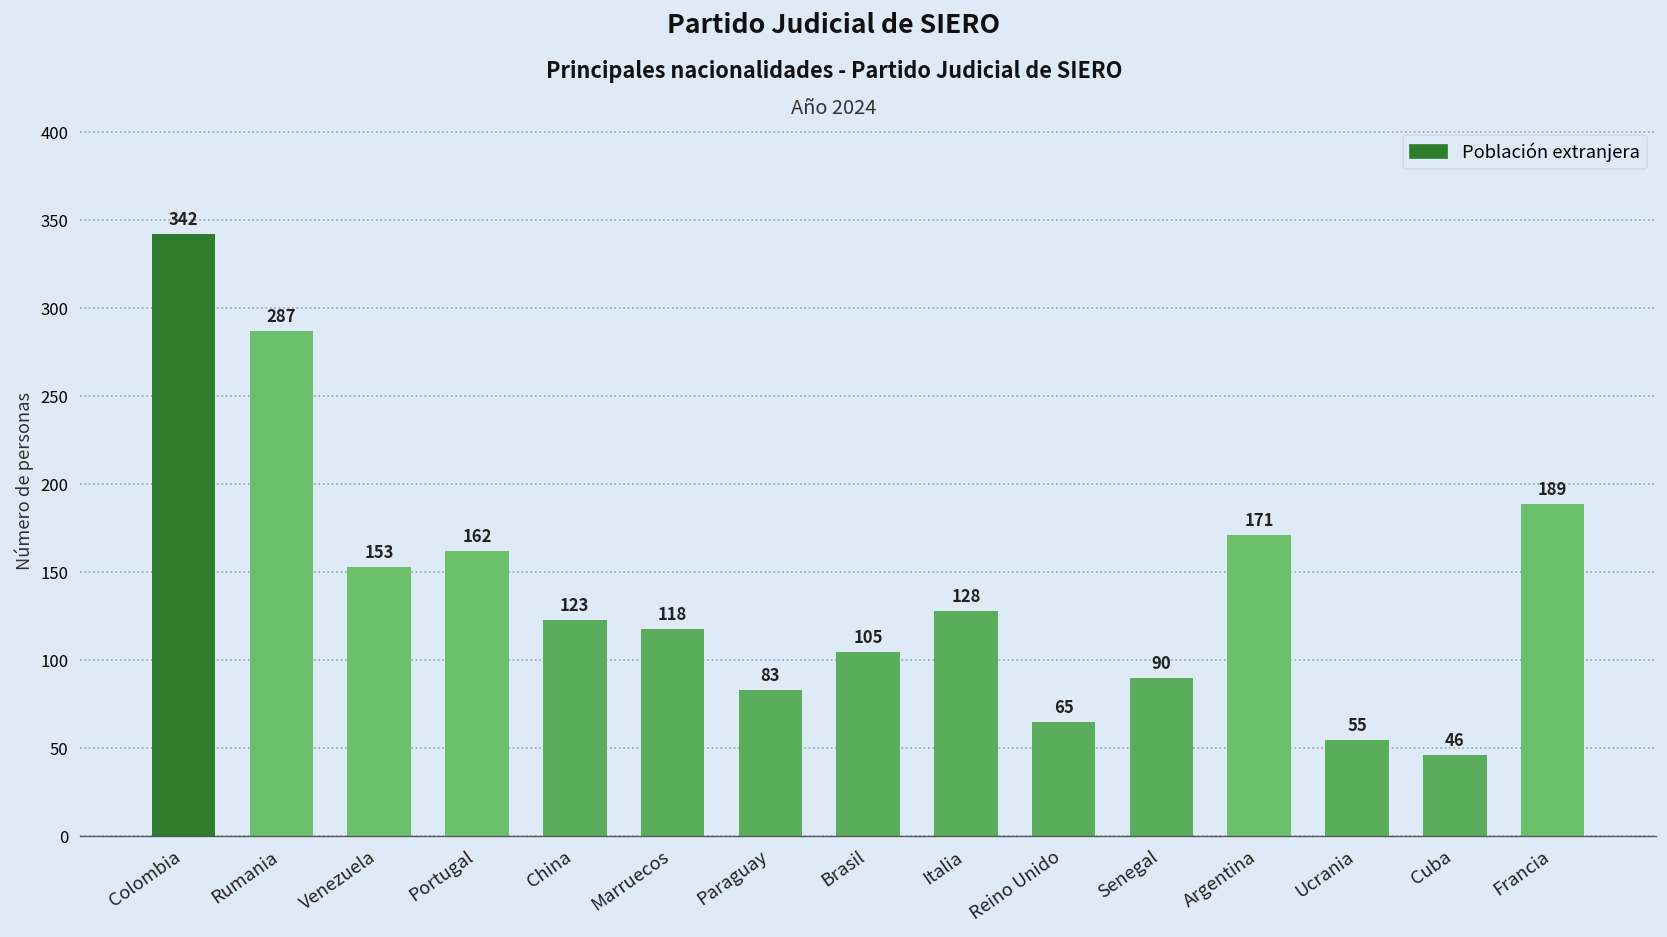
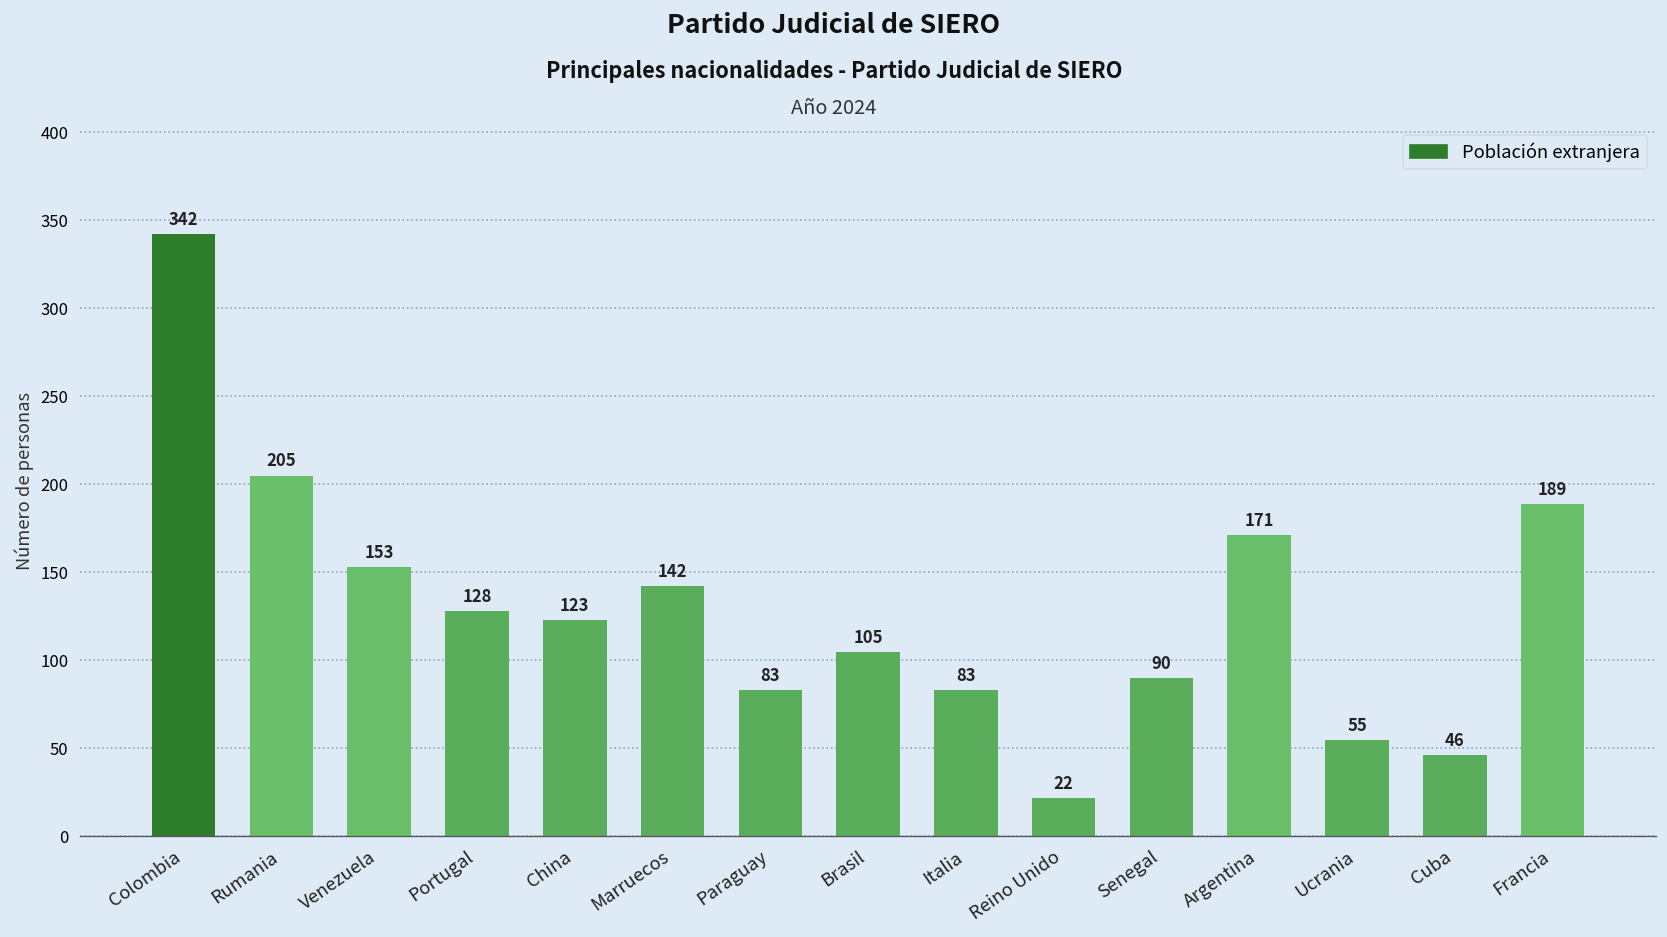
Rumania: 287 -> 205
Portugal: 162 -> 128
Marruecos: 118 -> 142
Italia: 128 -> 83
Reino Unido: 65 -> 22
